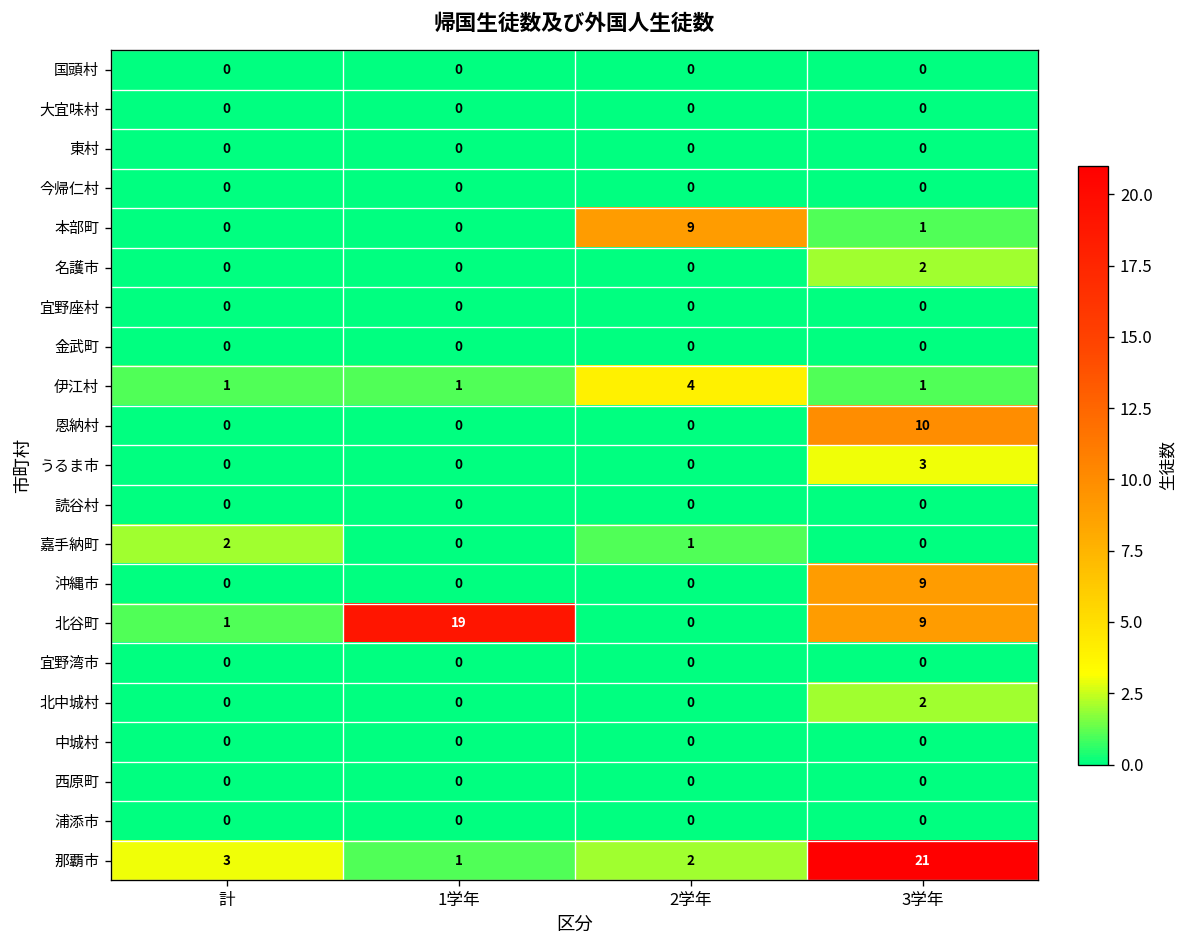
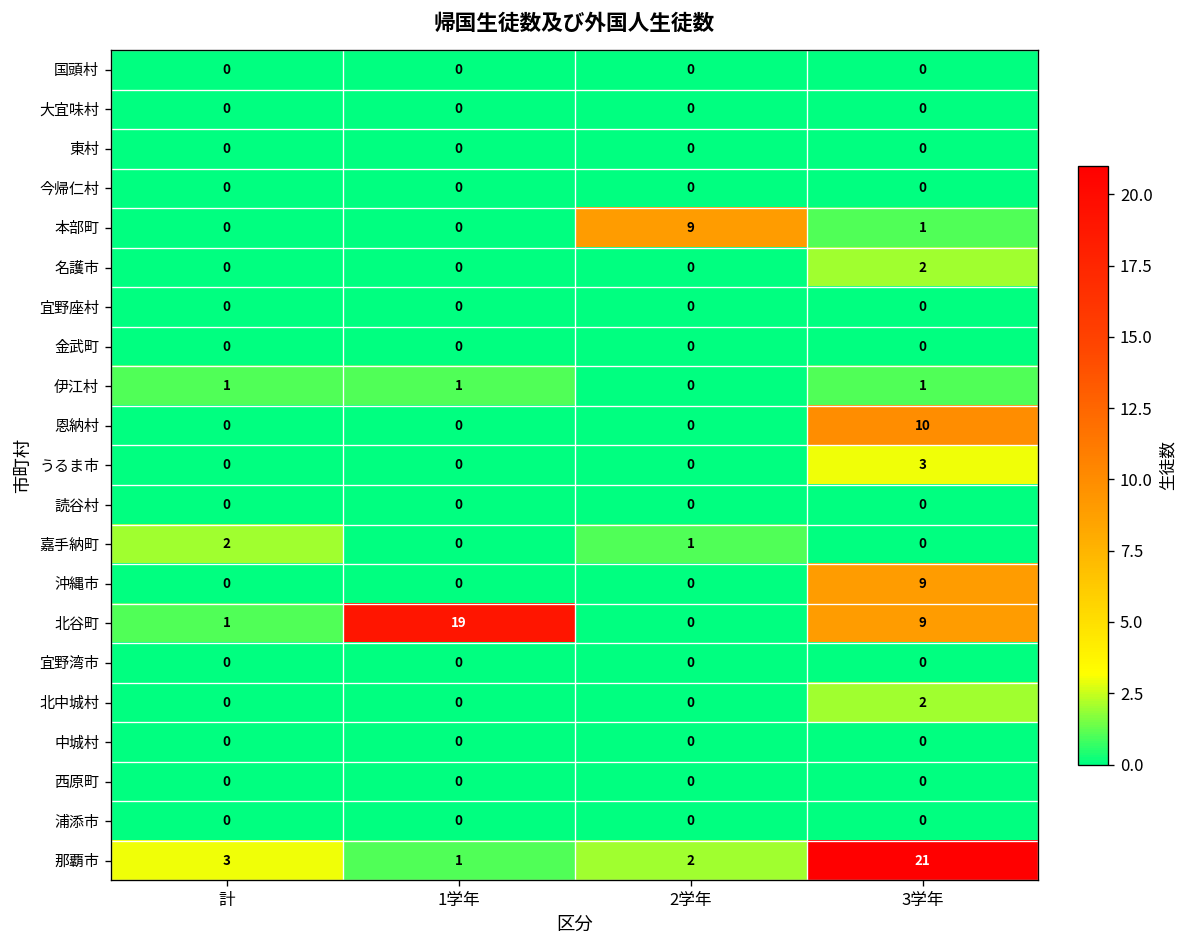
伊江村, 2学年: 4 -> 0
